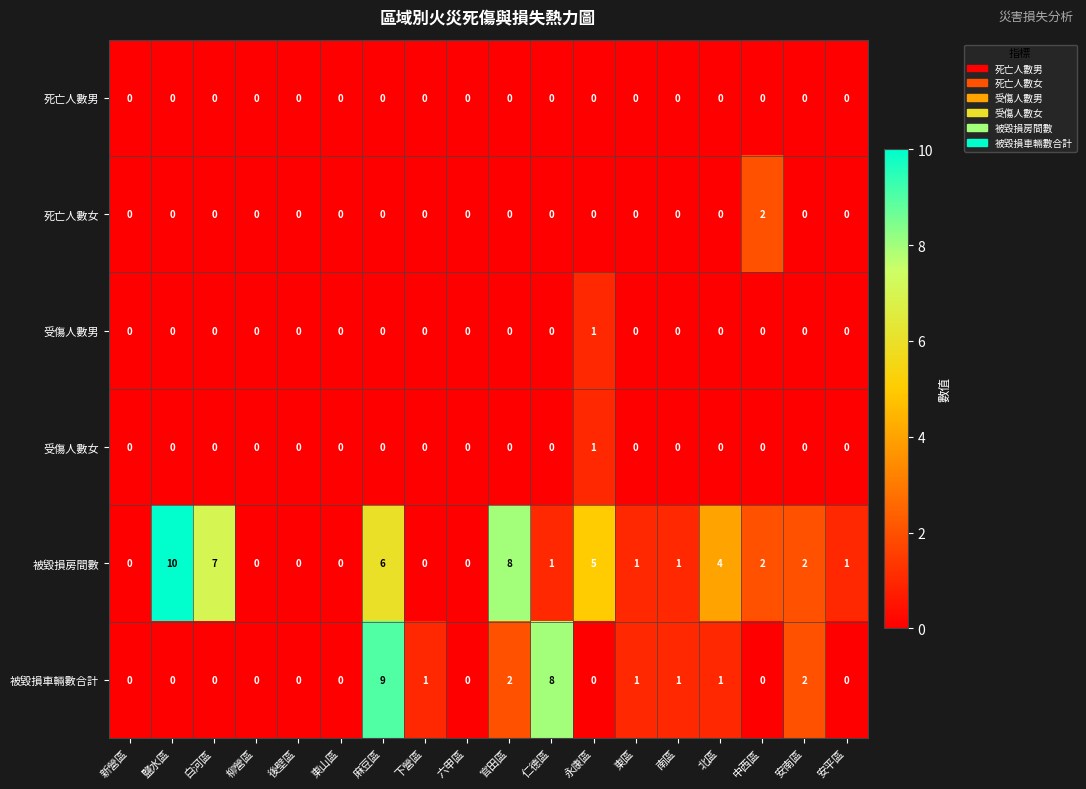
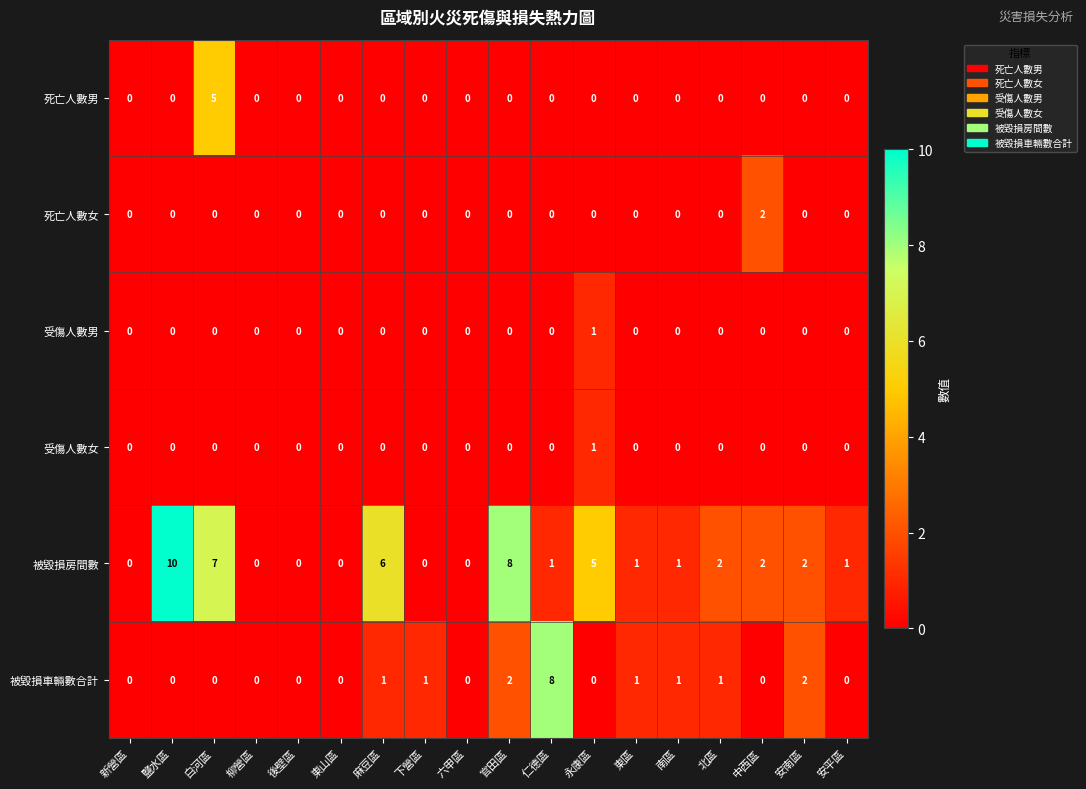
死亡人數男, 白河區: 0 -> 5
被毀損房間數, 北區: 4 -> 2
被毀損車輛數合計, 麻豆區: 9 -> 1
